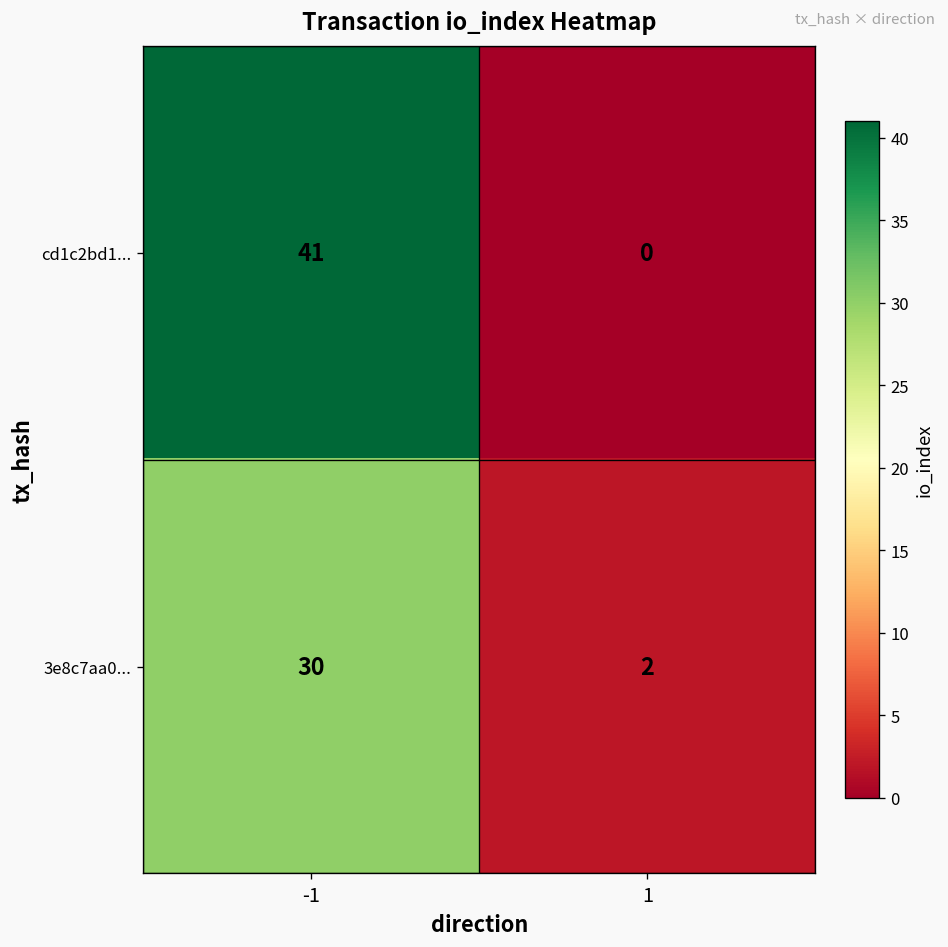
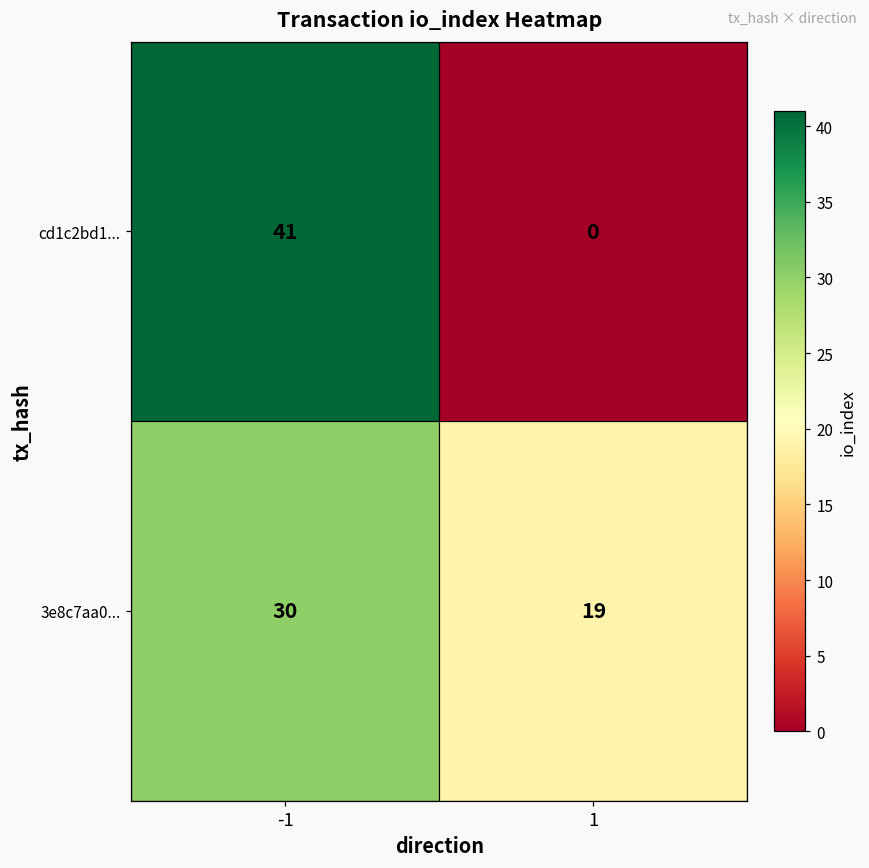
3e8c7aa0..., 1: 2 -> 19
